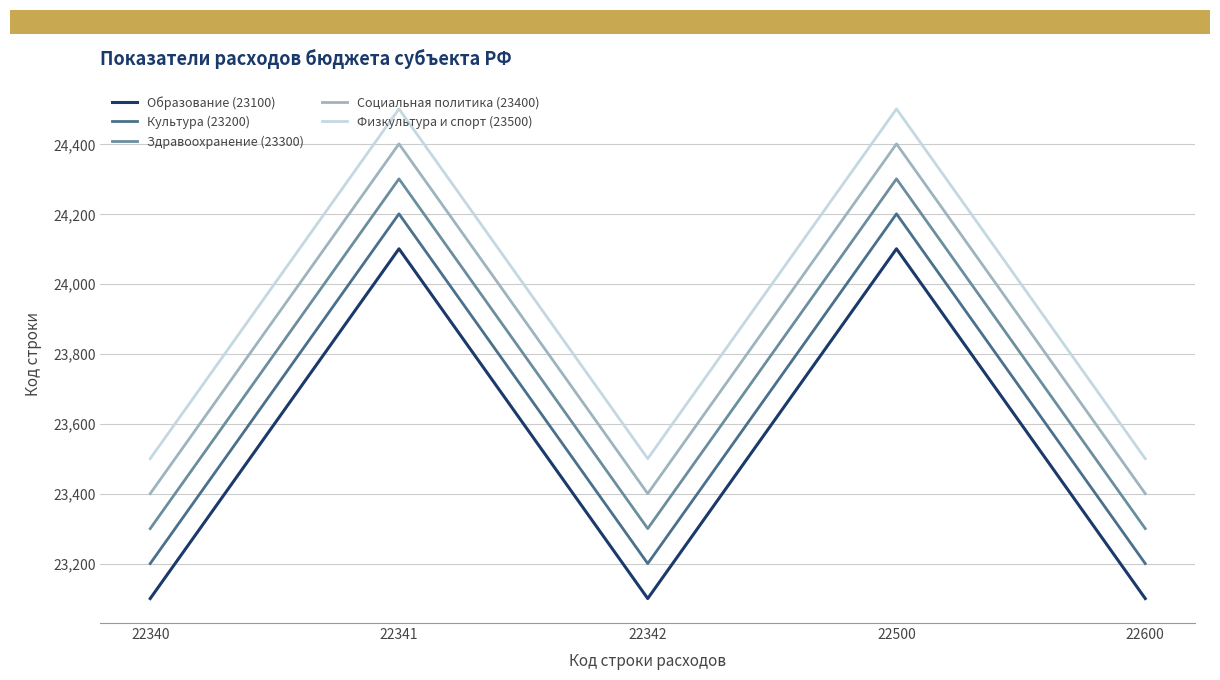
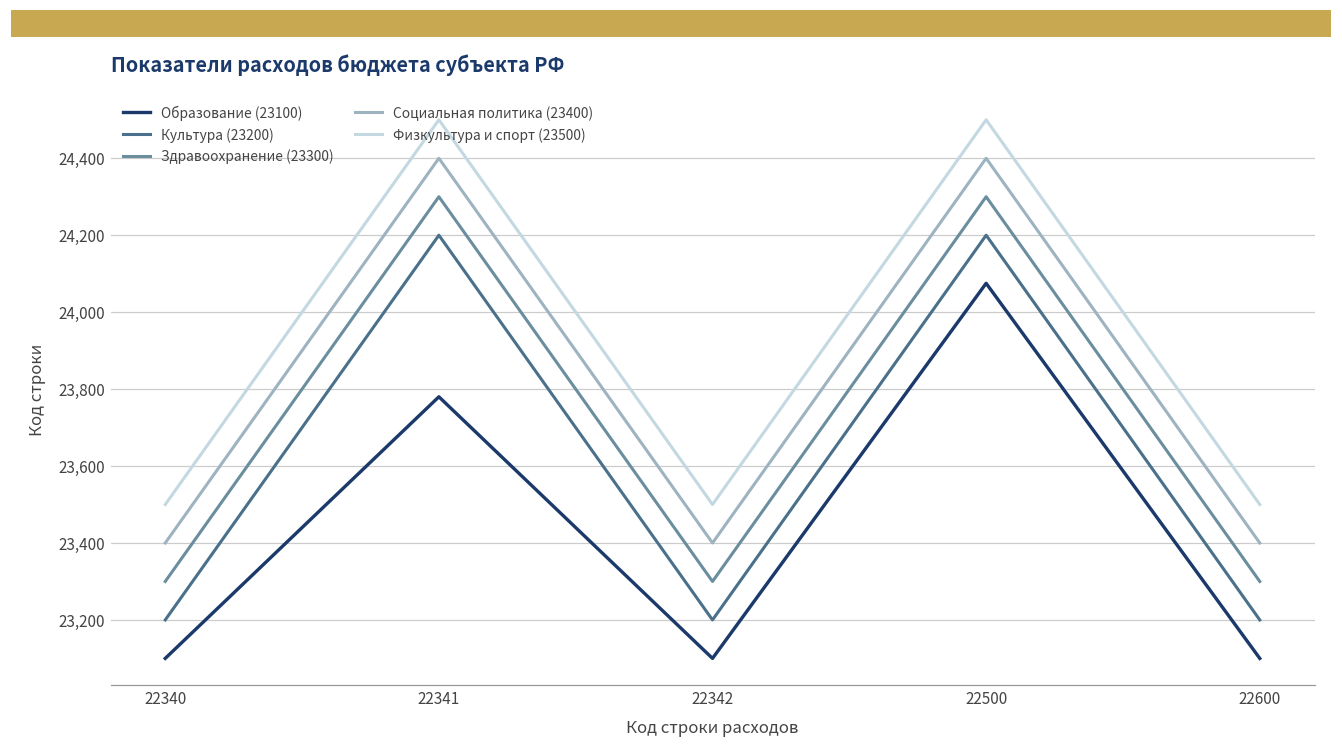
Образование (23100), 22341: 24,100 -> 23,780
Образование (23100), 22500: 24,100 -> 24,080
